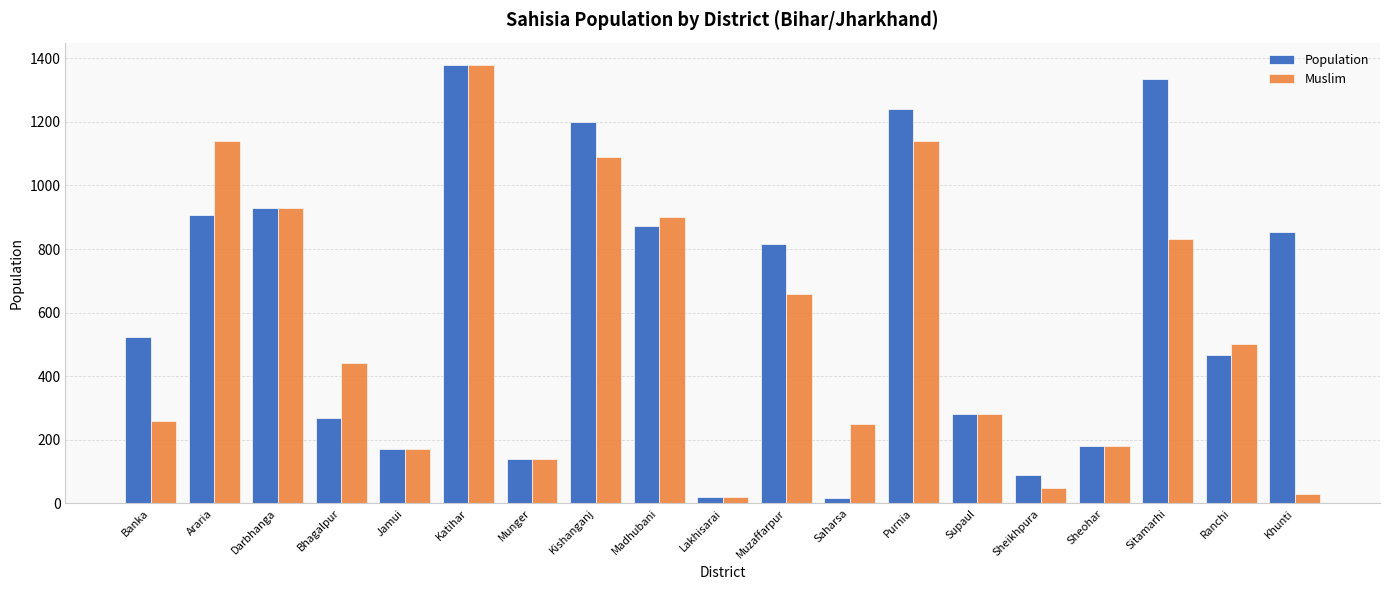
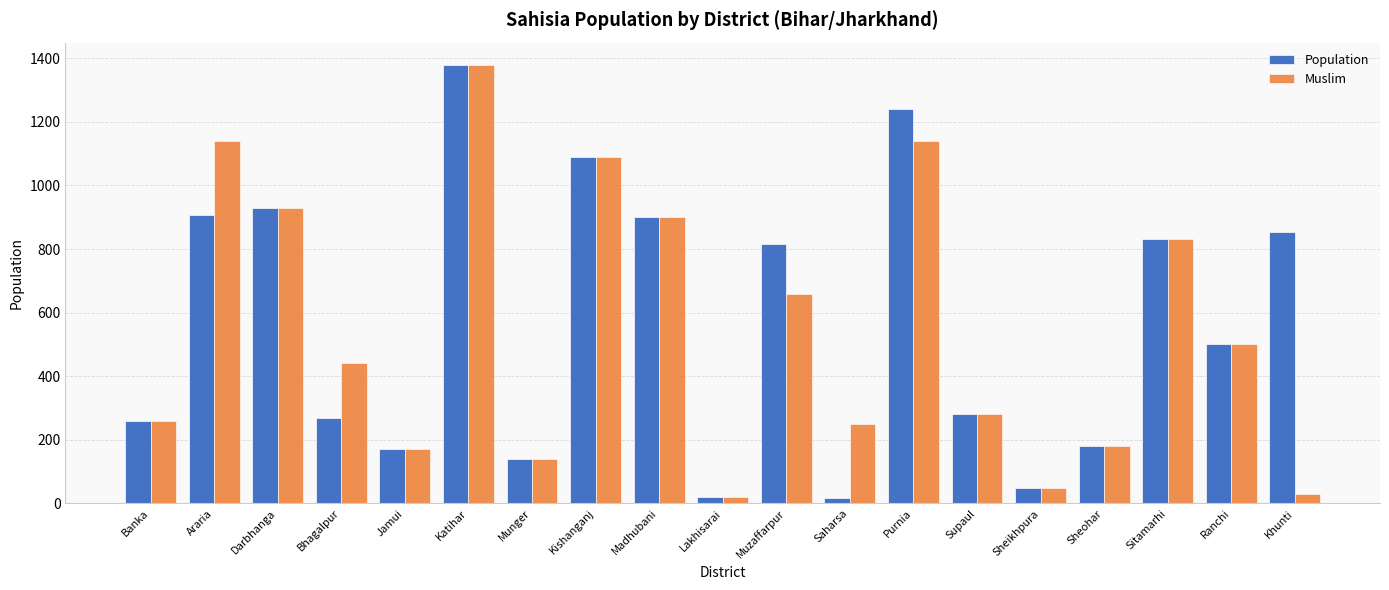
Population, Banka: 520 -> 260
Population, Kishanganj: 1200 -> 1090
Population, Madhubani: 870 -> 900
Population, Sheikhpura: 90 -> 50
Population, Sitamarhi: 1330 -> 830
Population, Ranchi: 470 -> 500
